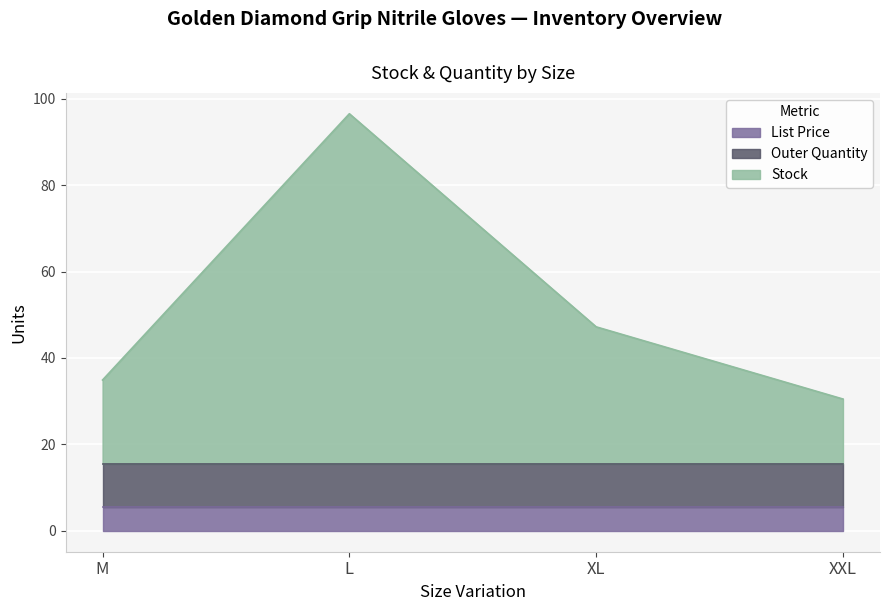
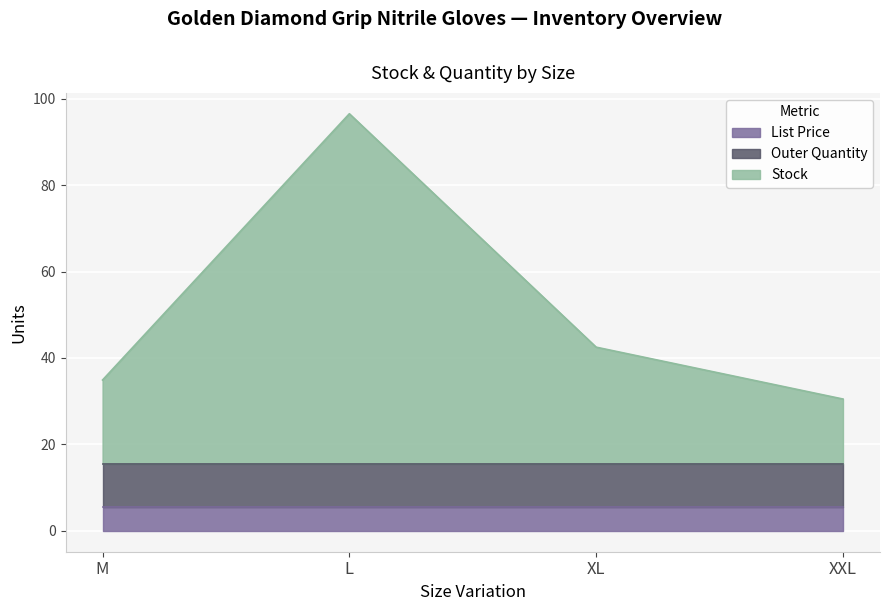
Stock, XL: 47 -> 43
